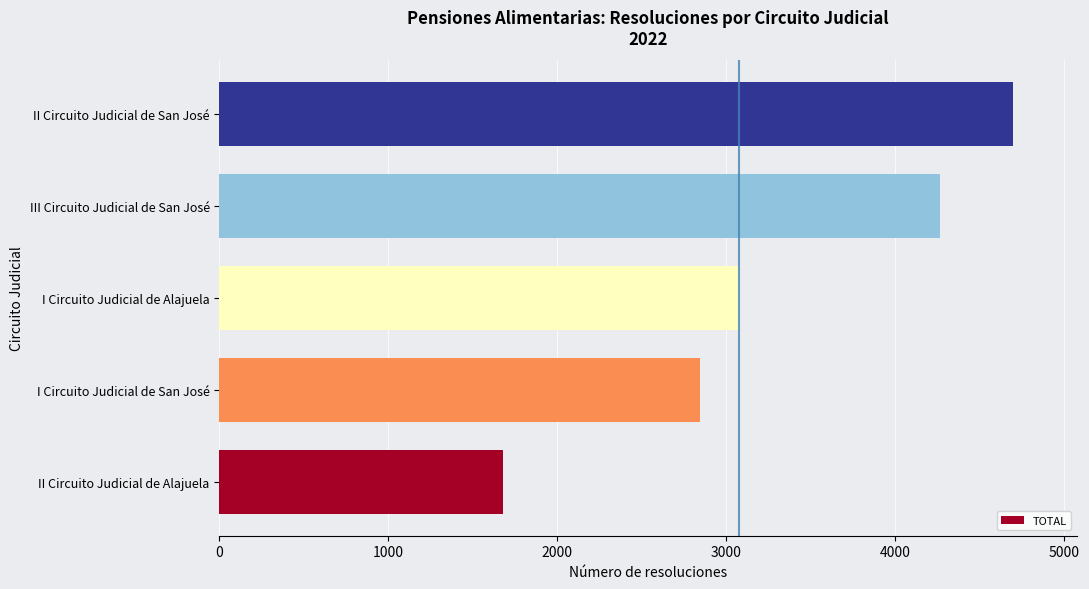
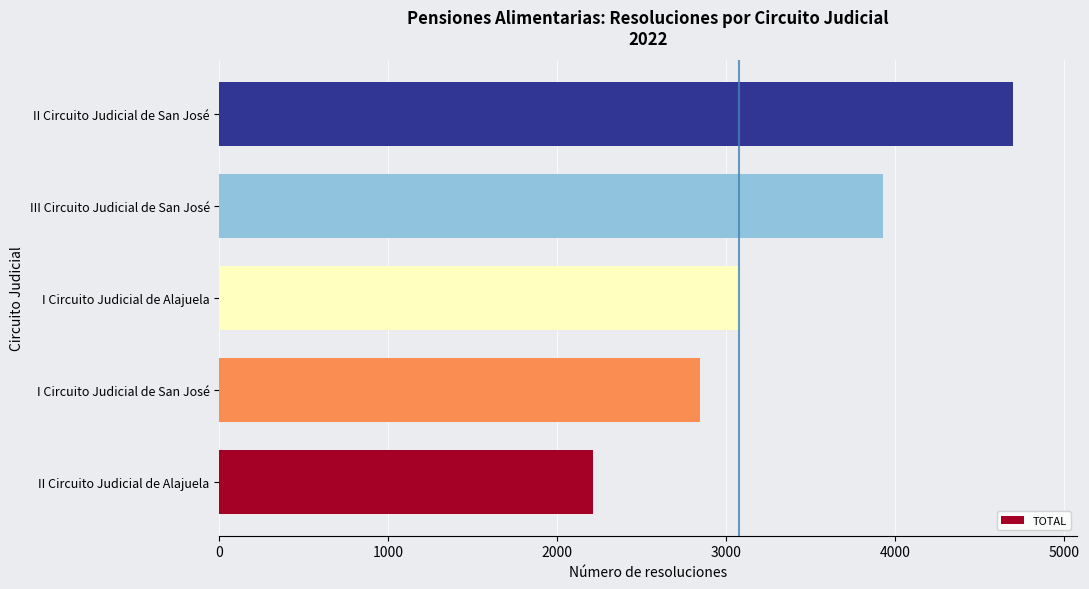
III Circuito Judicial de San José: 4270 -> 3930
II Circuito Judicial de Alajuela: 1680 -> 2210
